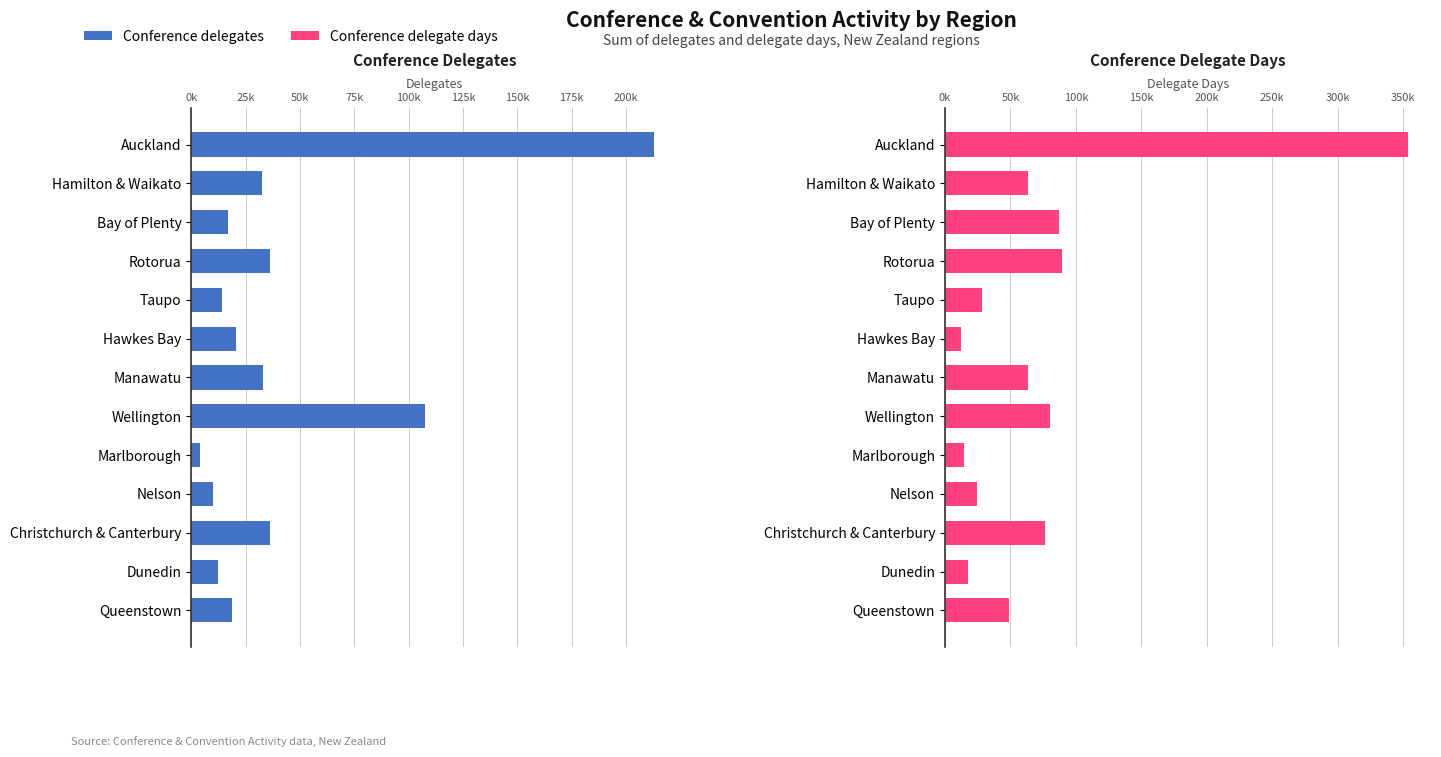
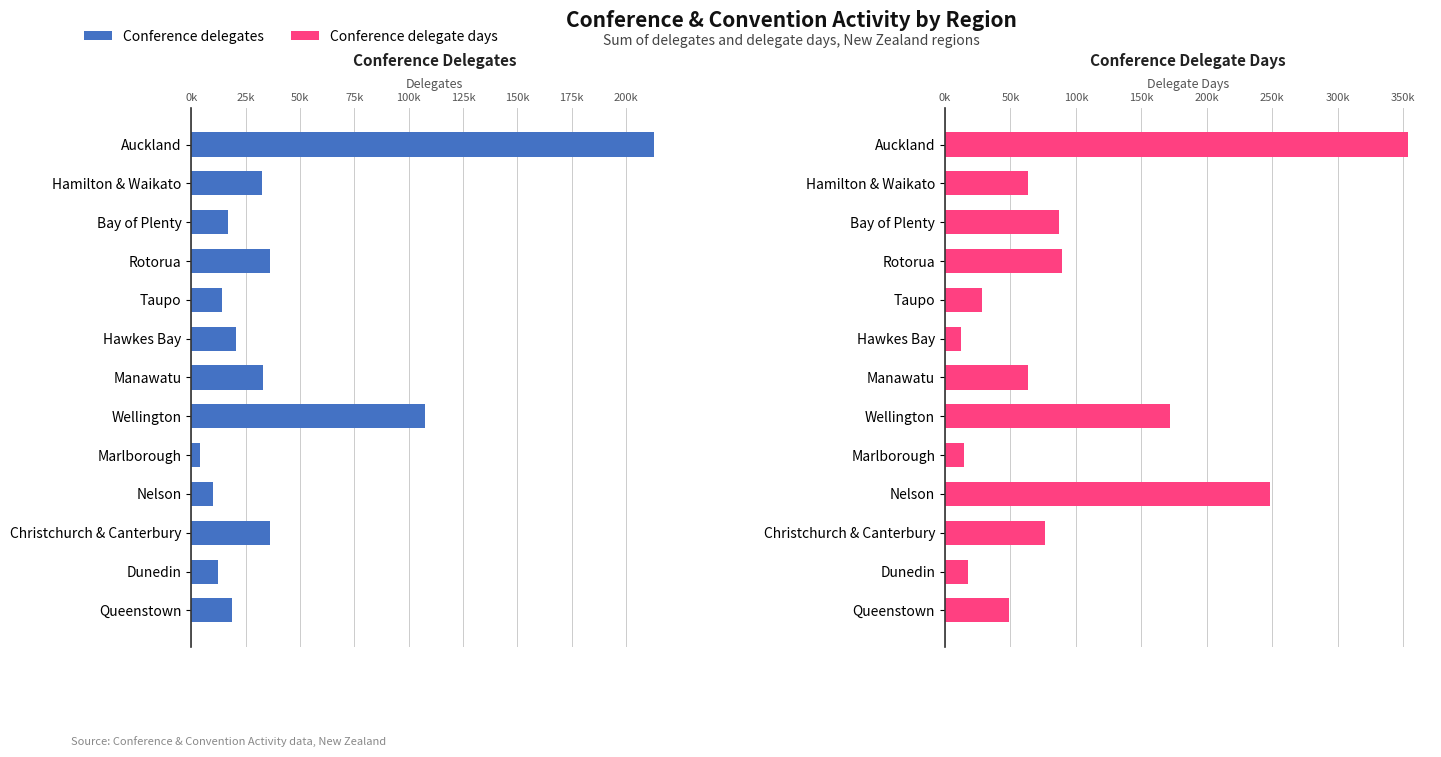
Conference Delegate Days, Wellington: 80000 -> 172000
Conference Delegate Days, Nelson: 25000 -> 248000
